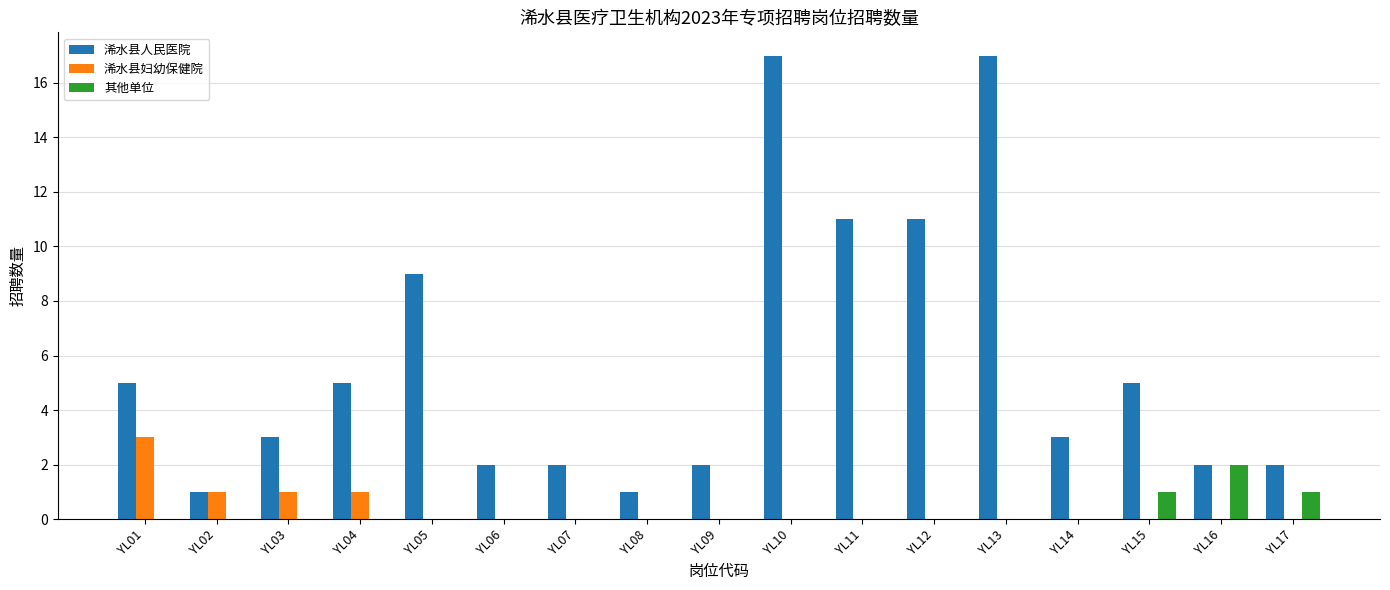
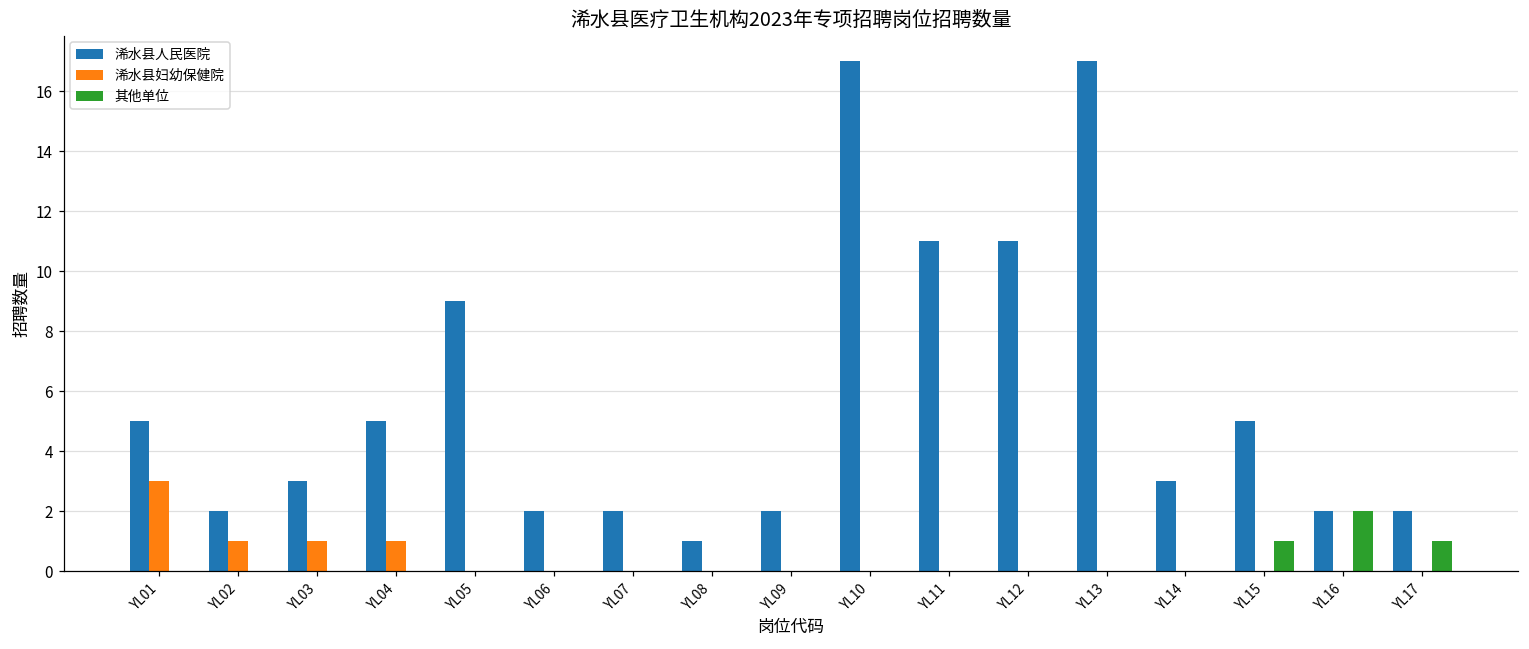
浠水县人民医院, YL02: 1 -> 2
